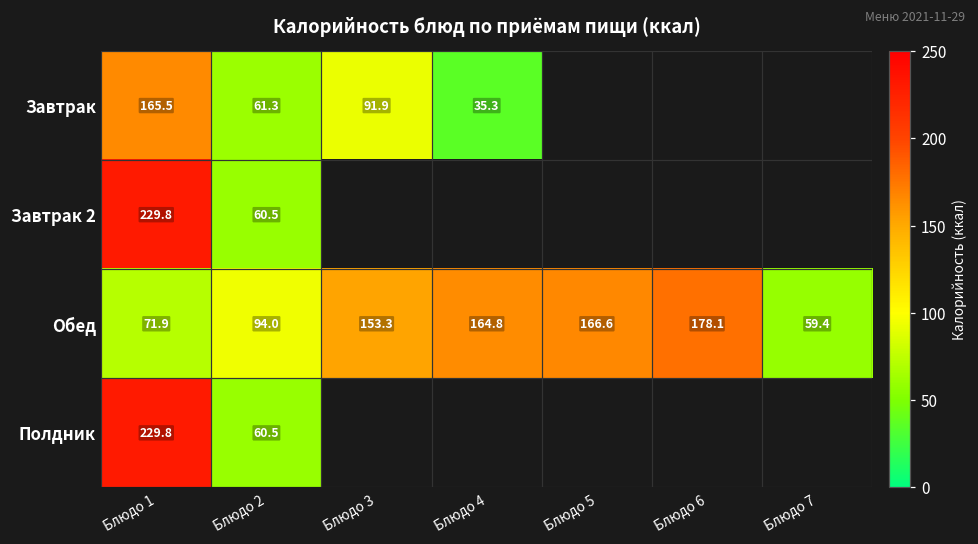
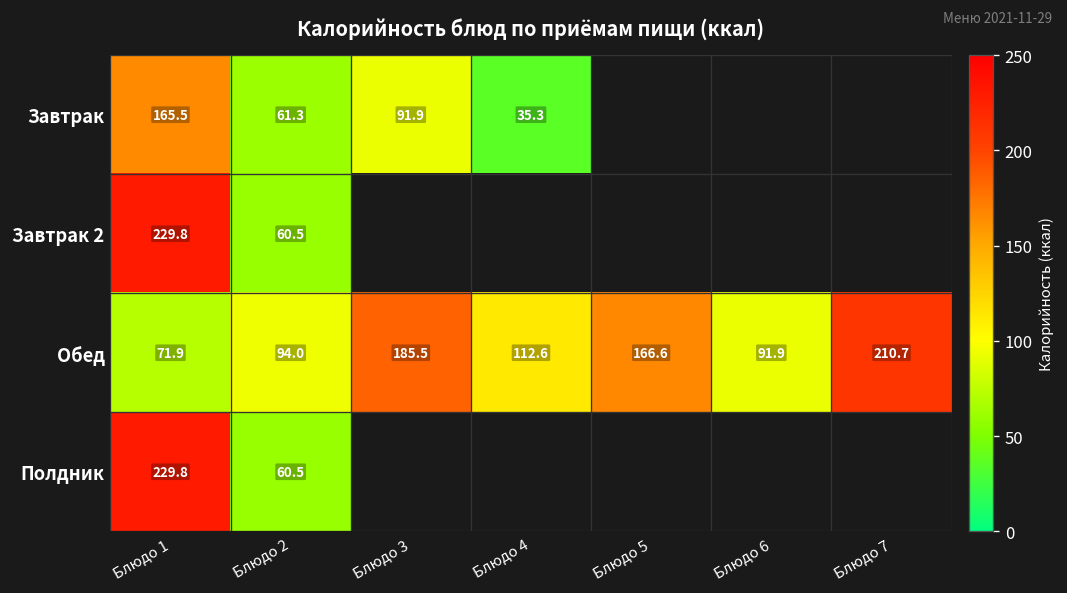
Обед, Блюдо 3: 153.3 -> 185.5
Обед, Блюдо 4: 164.8 -> 112.6
Обед, Блюдо 6: 178.1 -> 91.9
Обед, Блюдо 7: 59.4 -> 210.7
